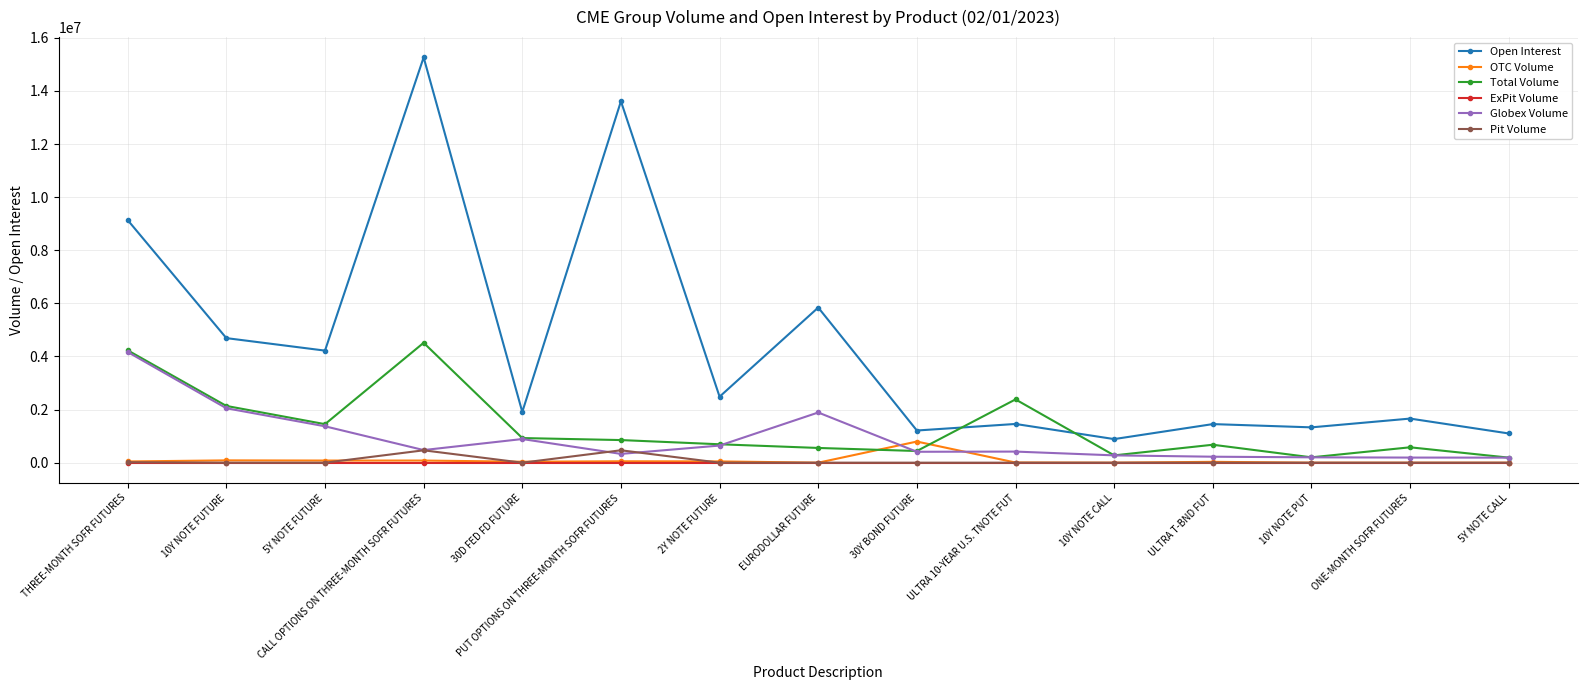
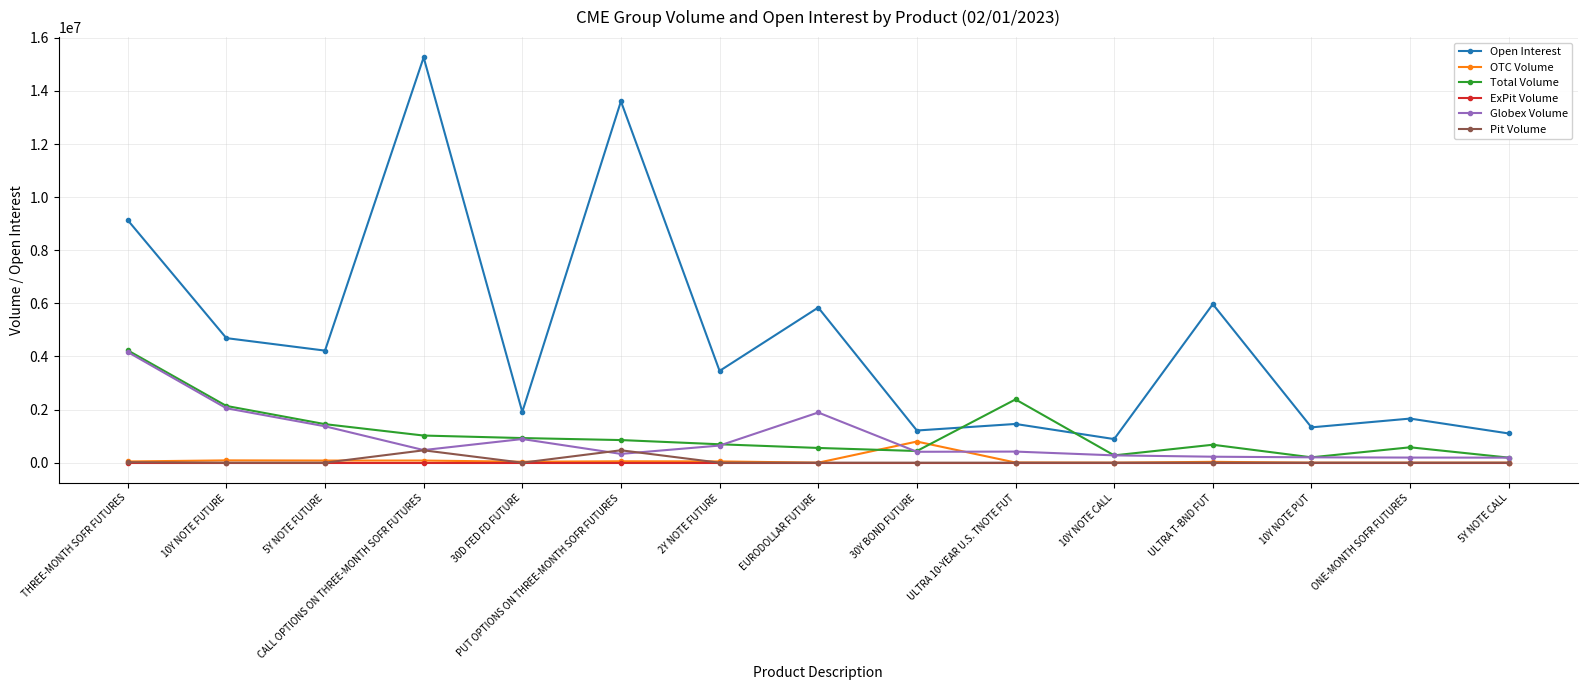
Total Volume, CALL OPTIONS ON THREE-MONTH SOFR FUTURES: 4500000 -> 1000000
Open Interest, 2Y NOTE FUTURE: 2500000 -> 3500000
Open Interest, ULTRA T-BND FUT: 1500000 -> 6000000
